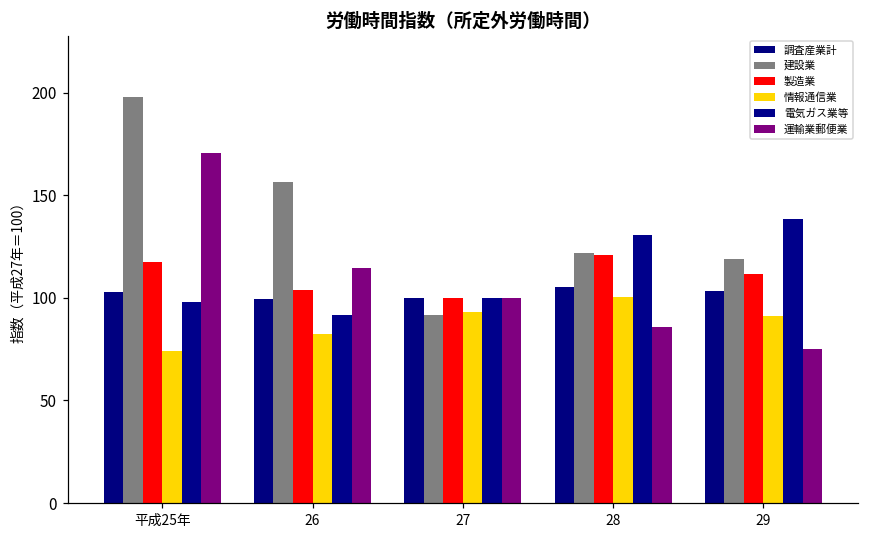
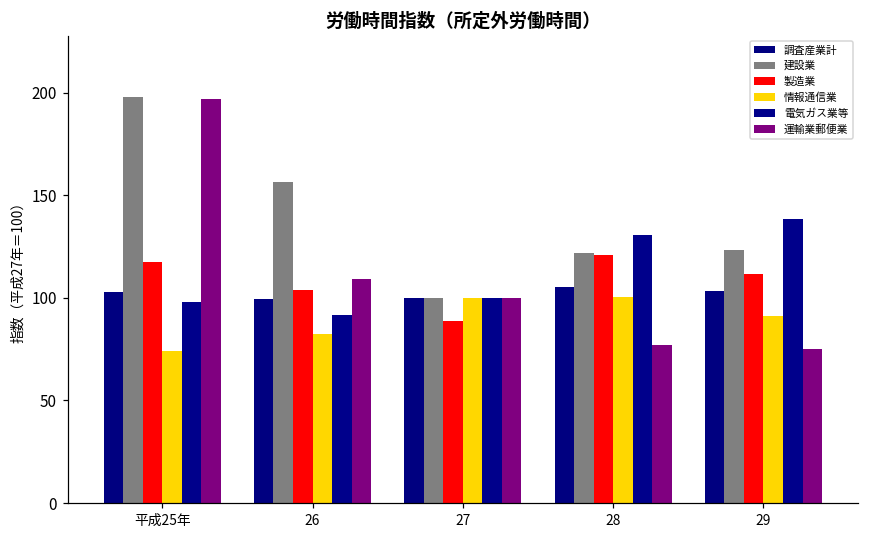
運輸業郵便業, 平成25年: 171 -> 197
運輸業郵便業, 26: 114 -> 109
建設業, 27: 92 -> 100
製造業, 27: 100 -> 89
情報通信業, 27: 93 -> 100
運輸業郵便業, 28: 86 -> 77
建設業, 29: 119 -> 124
